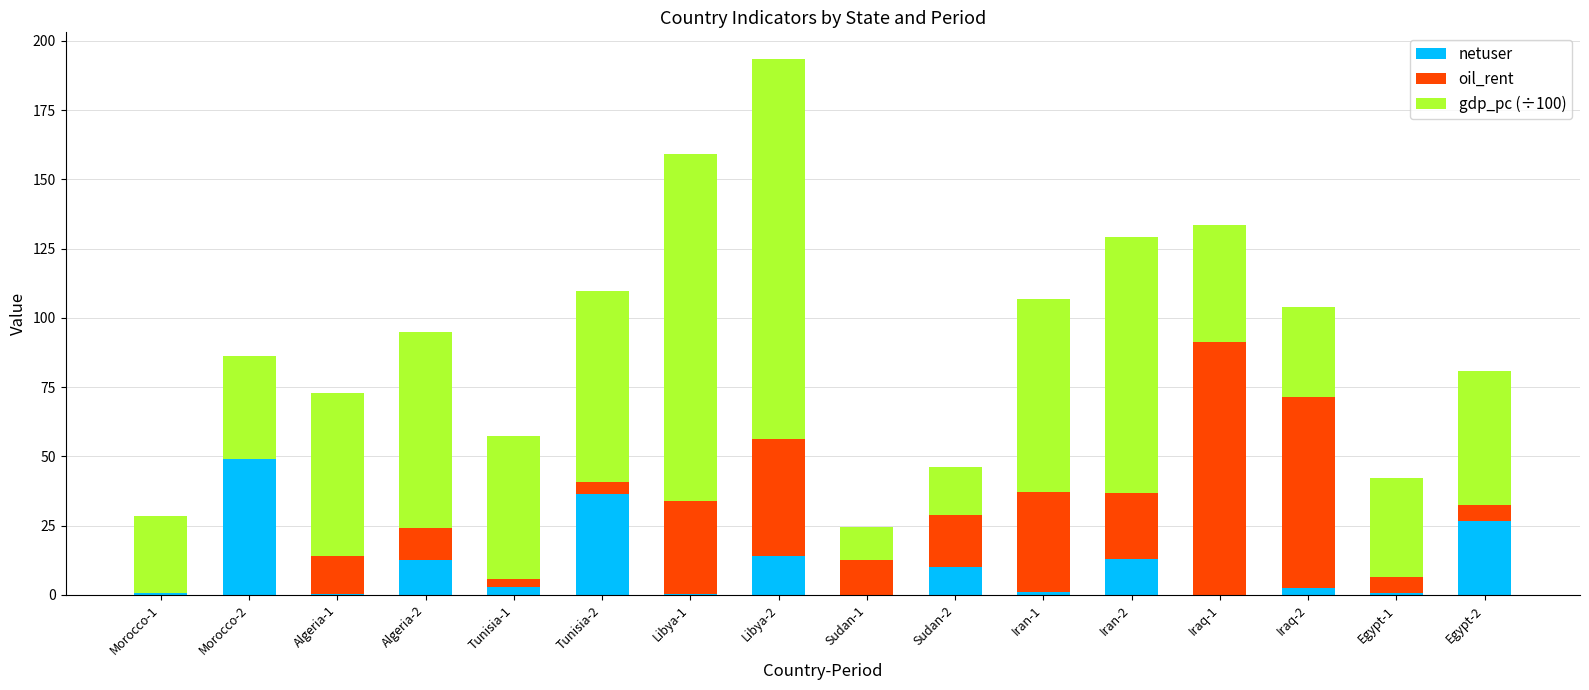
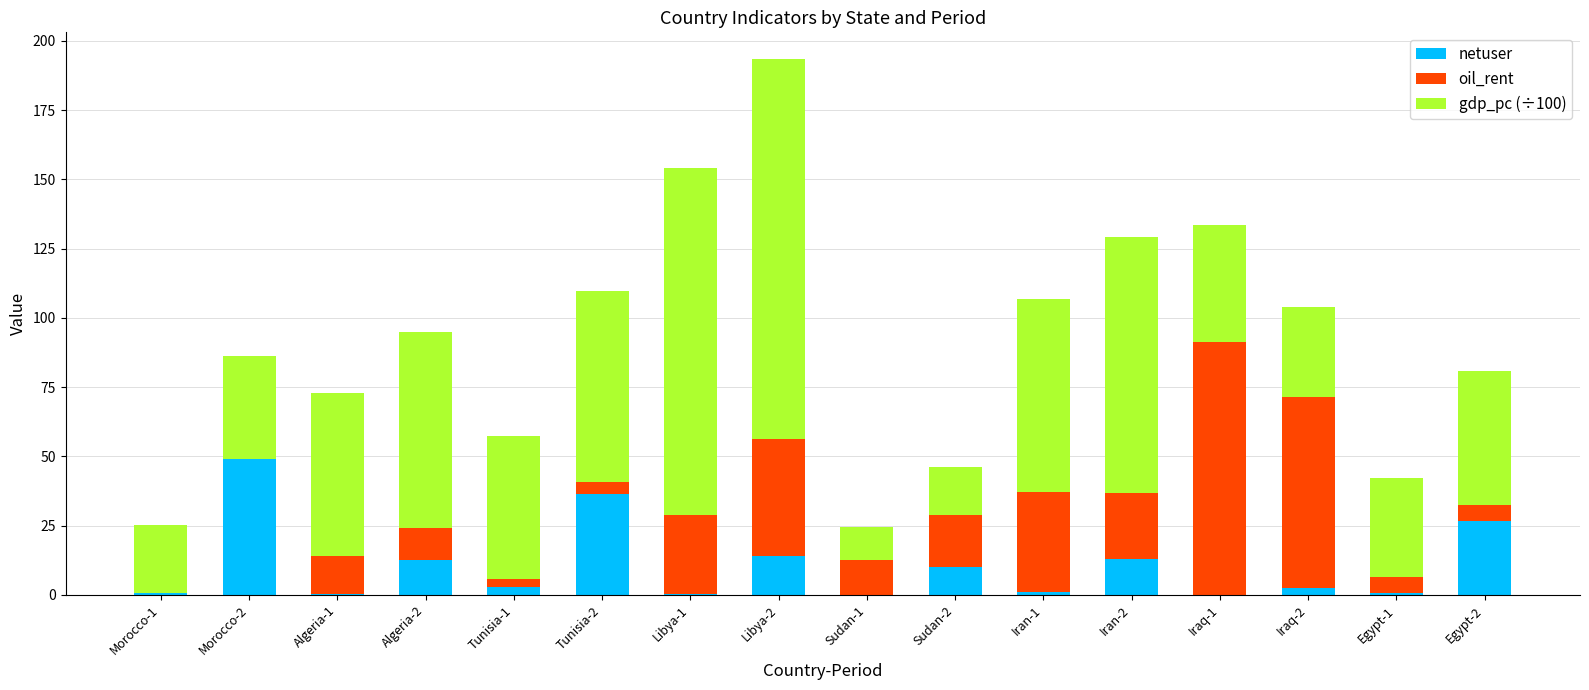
gdp_pc (÷100), Morocco-1: 28 -> 25
oil_rent, Libya-1: 34 -> 29
